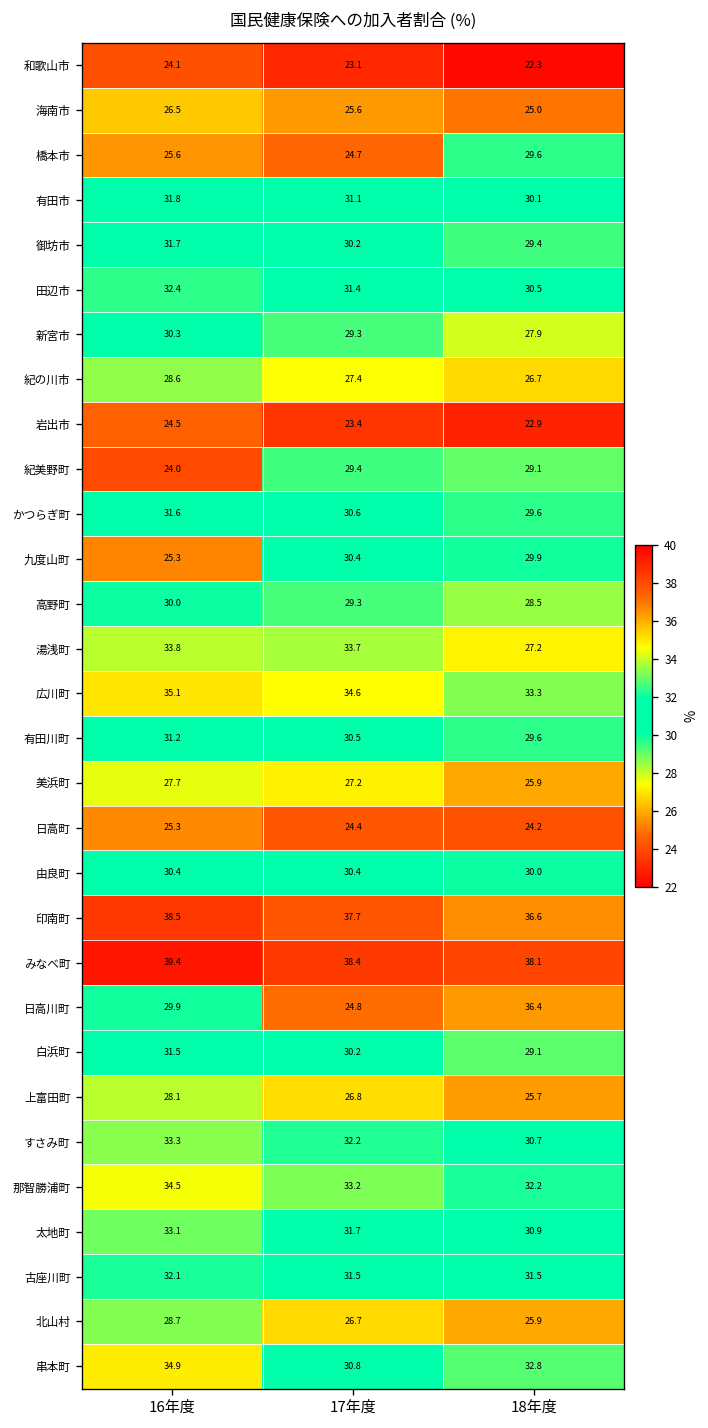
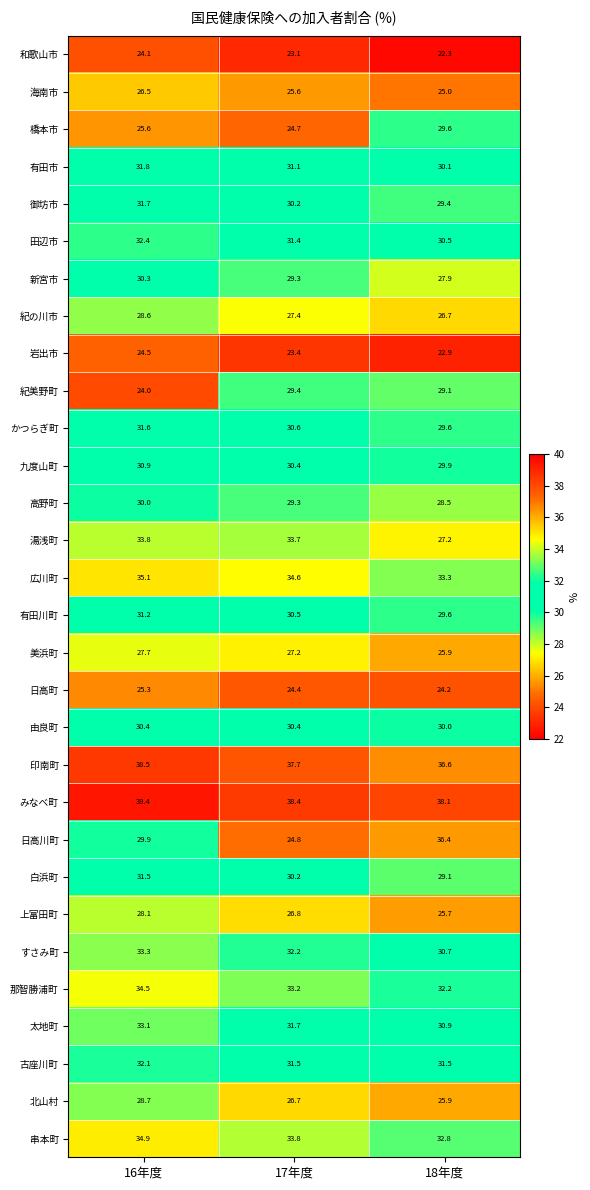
九度山町, 16年度: 25.3 -> 30.9
串本町, 17年度: 30.8 -> 33.8
